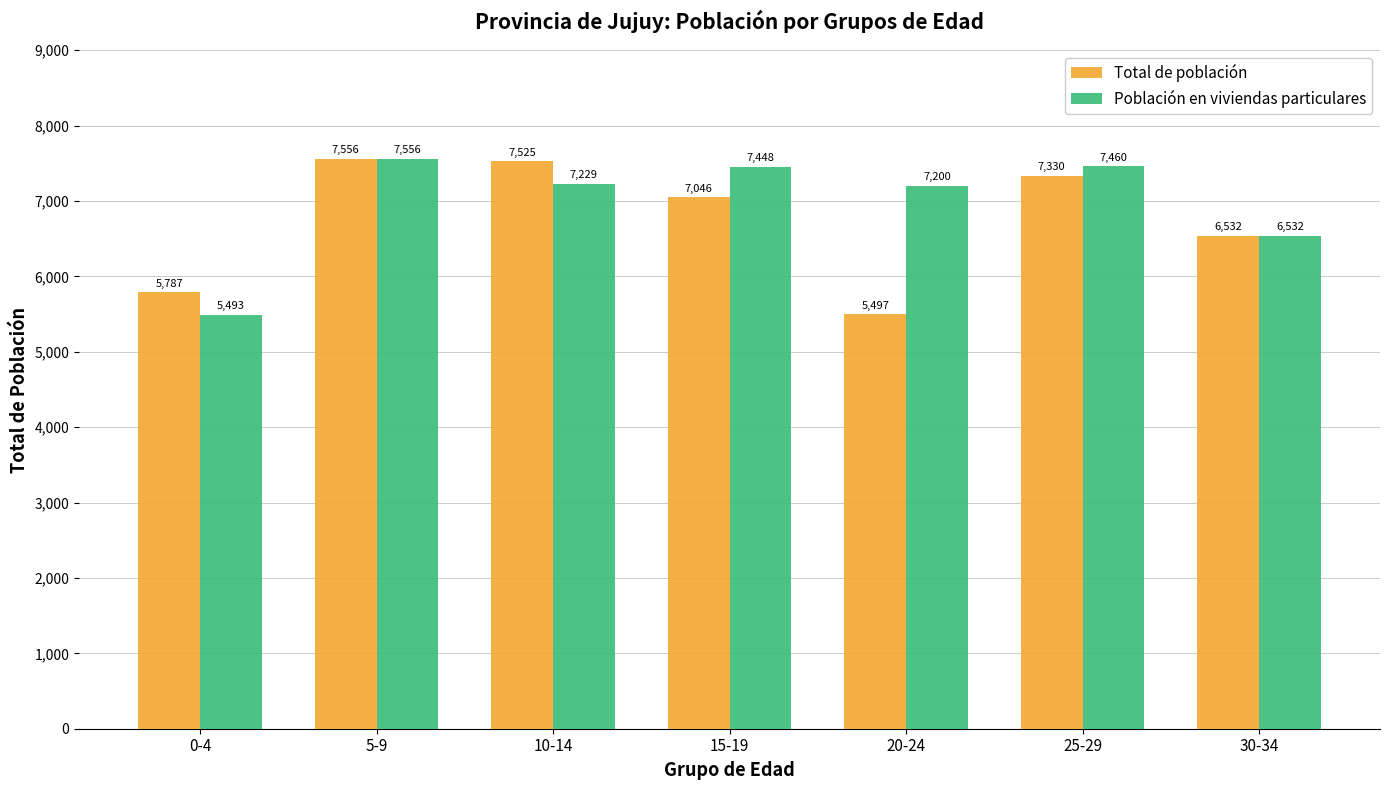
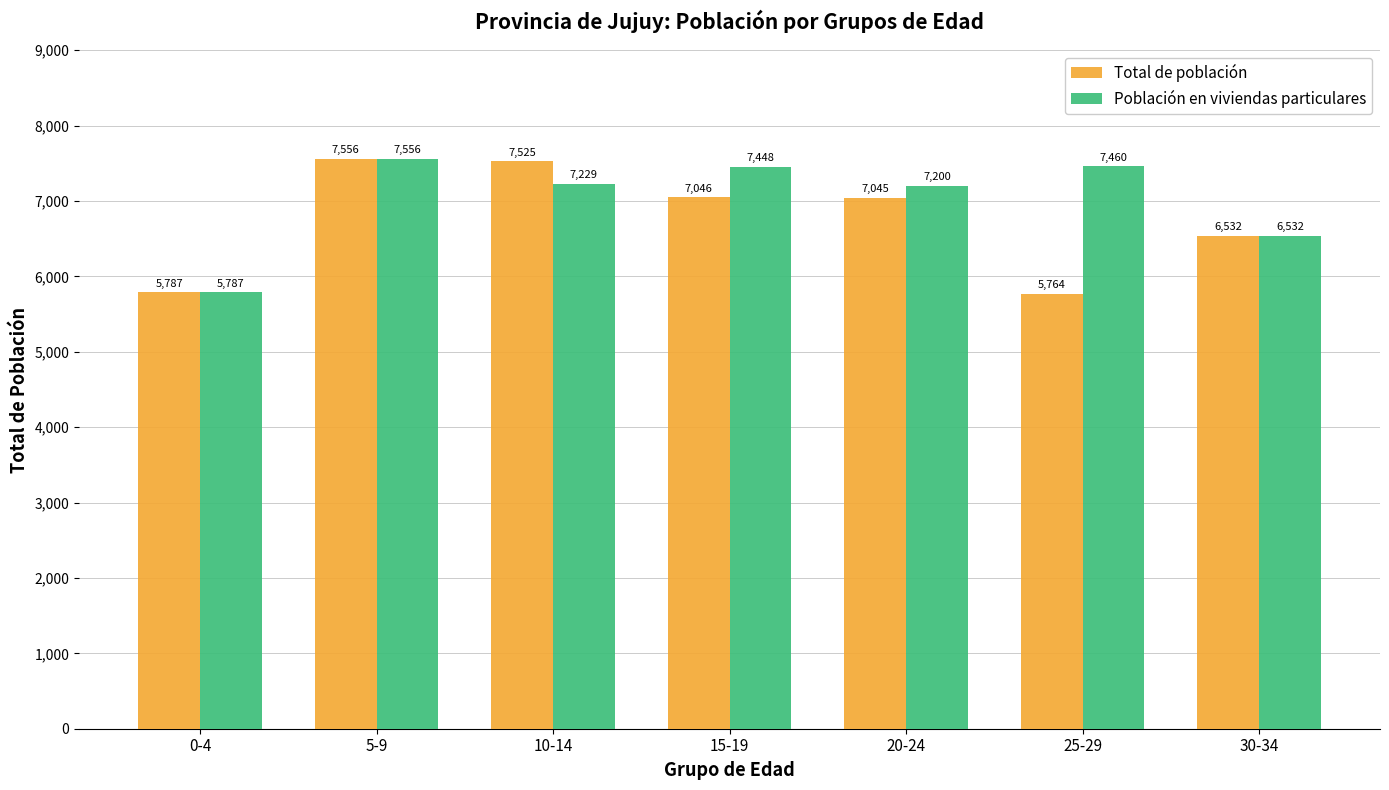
Población en viviendas particulares, 0-4: 5,493 -> 5,787
Total de población, 20-24: 5,497 -> 7,045
Total de población, 25-29: 7,330 -> 5,764
